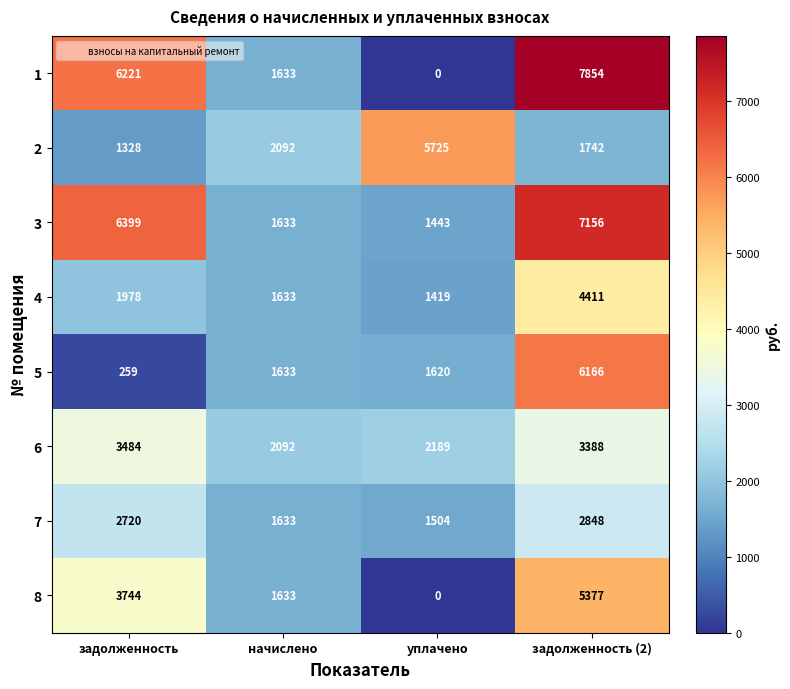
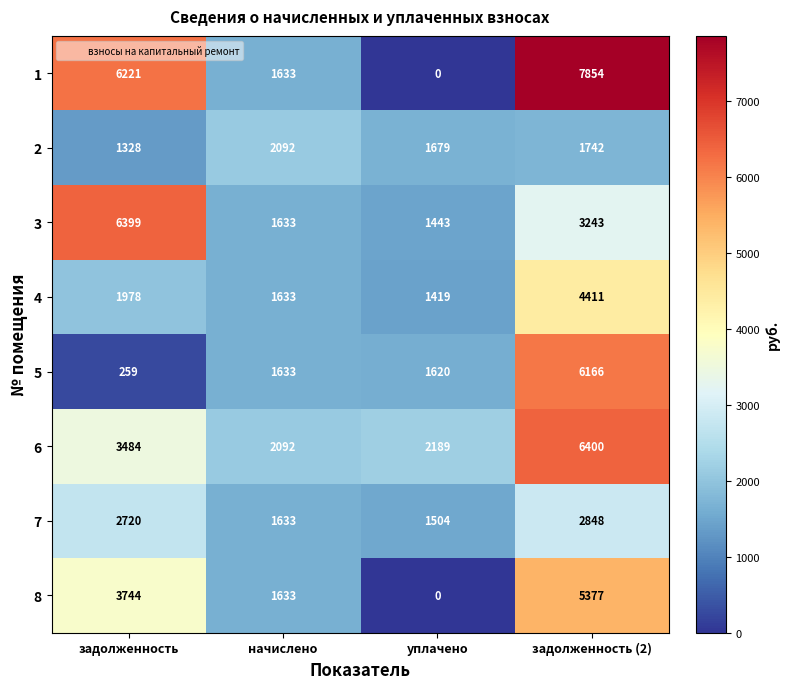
2, уплачено: 5725 -> 1679
3, задолженность (2): 7156 -> 3243
6, задолженность (2): 3388 -> 6400
